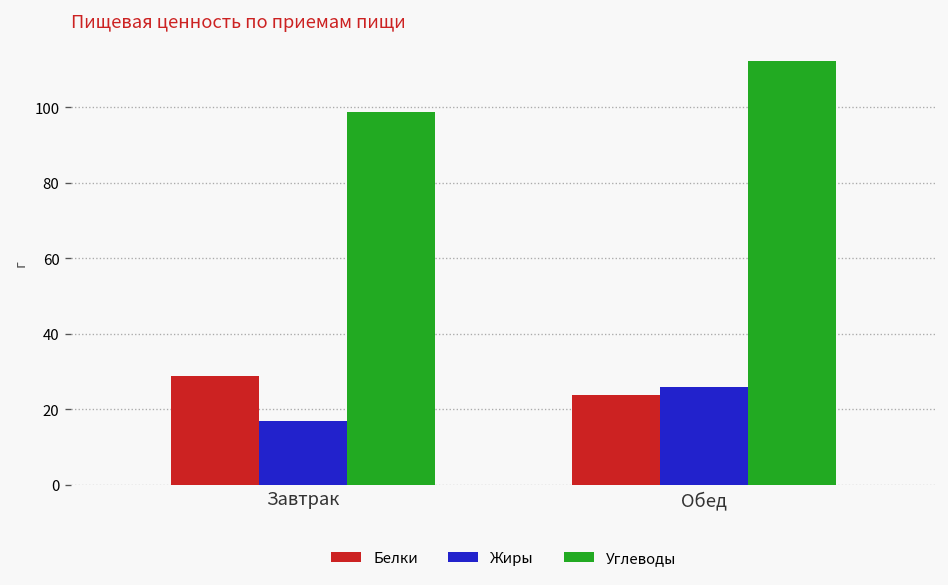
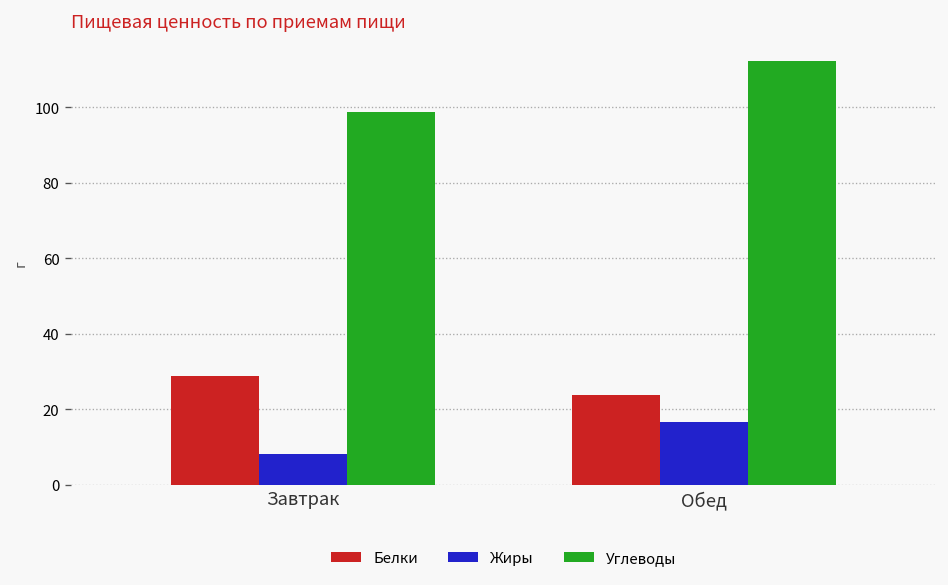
Жиры, Завтрак: 17 -> 8
Жиры, Обед: 26 -> 17
